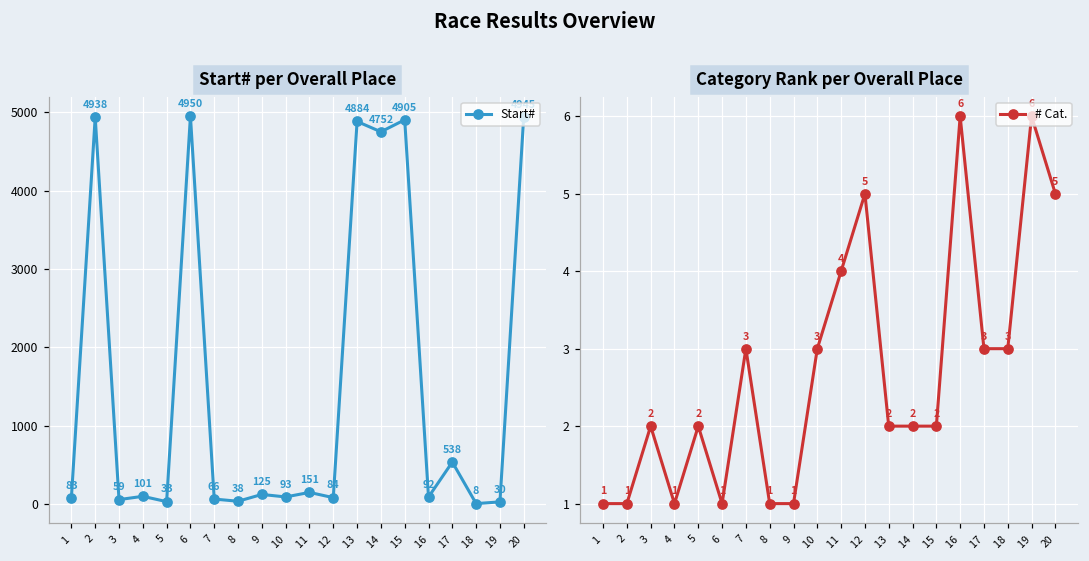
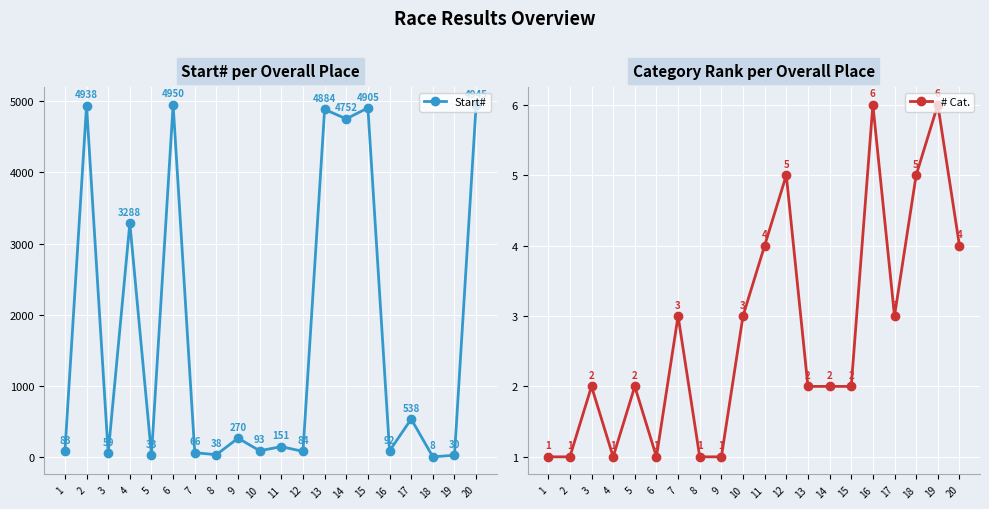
Start# per Overall Place, 4: 101 -> 3288
Start# per Overall Place, 9: 125 -> 270
Category Rank per Overall Place, 18: 3 -> 5
Category Rank per Overall Place, 20: 5 -> 4
